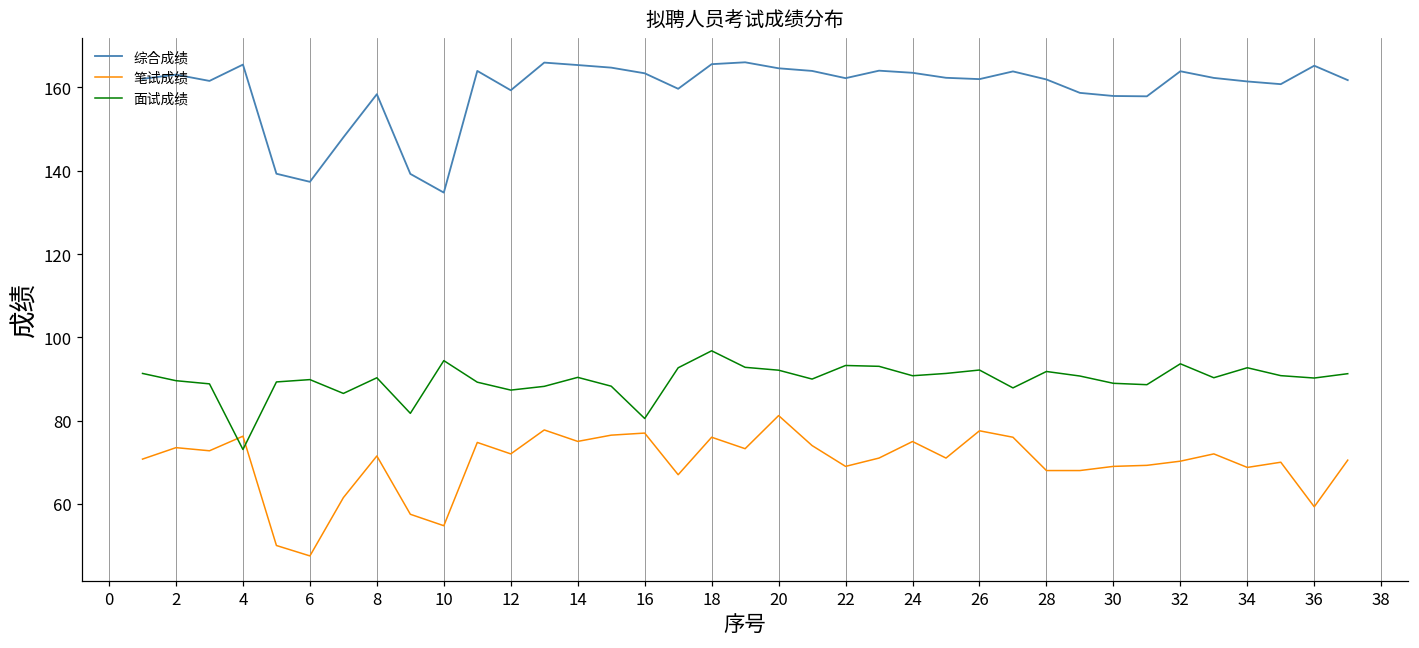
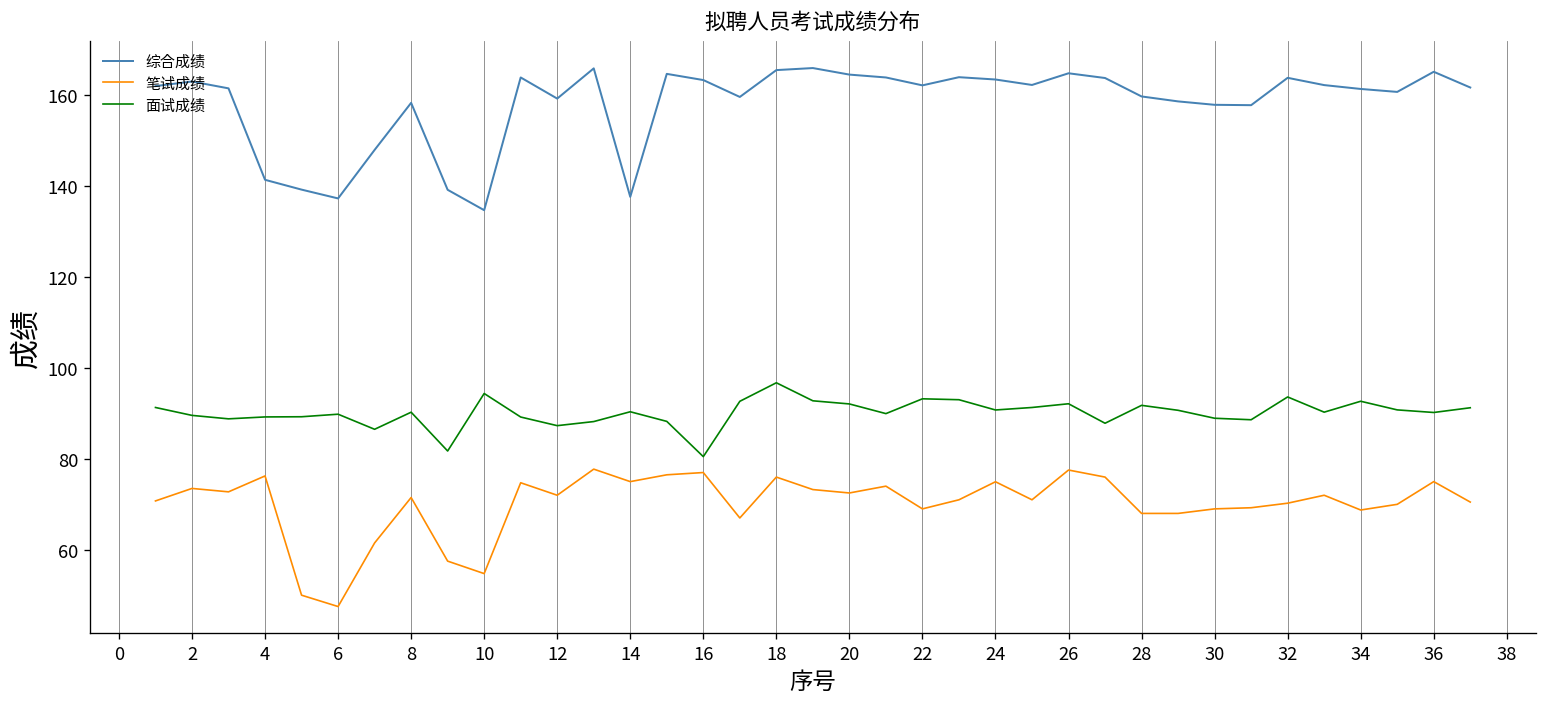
综合成绩, 4: 165 -> 141
面试成绩, 4: 73 -> 89
综合成绩, 14: 165 -> 138
笔试成绩, 20: 81 -> 73
综合成绩, 26: 162 -> 165
综合成绩, 28: 162 -> 160
笔试成绩, 36: 59 -> 75
